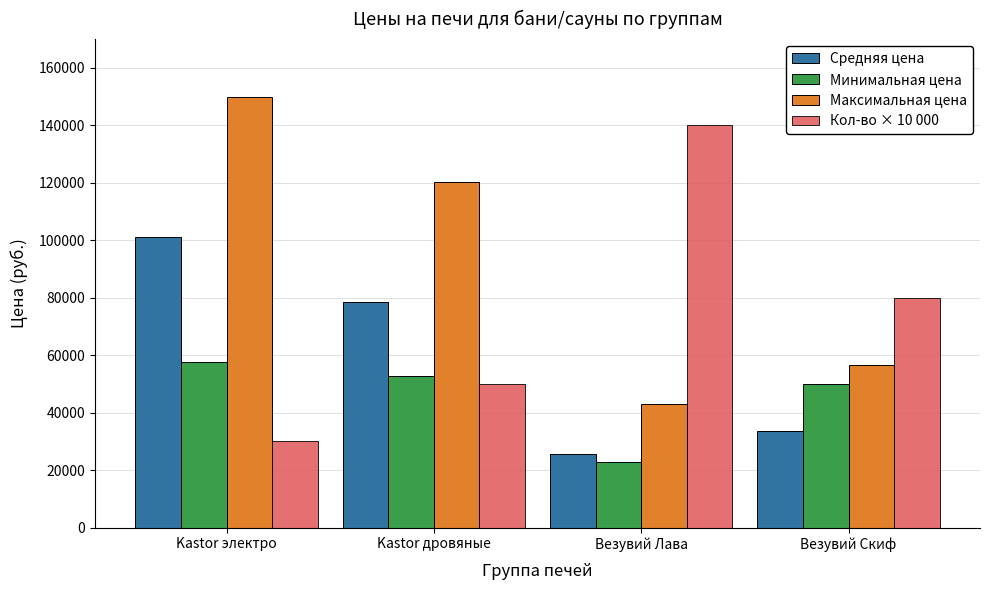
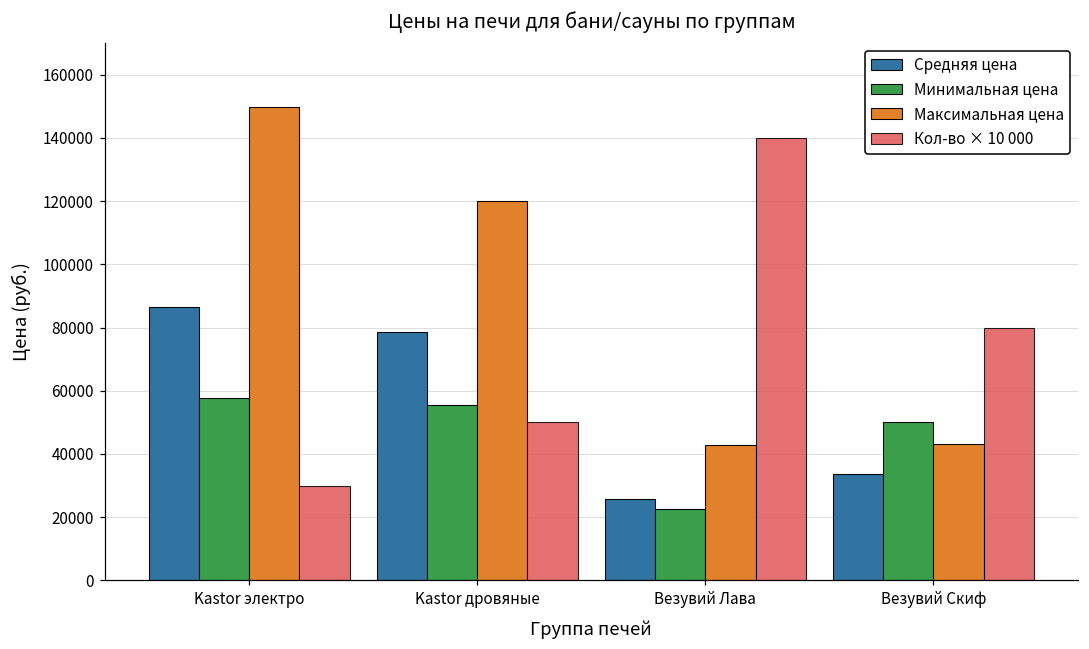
Средняя цена, Kastor электро: 101000 -> 86000
Минимальная цена, Kastor дровяные: 53000 -> 56000
Максимальная цена, Везувий Скиф: 57000 -> 43000
